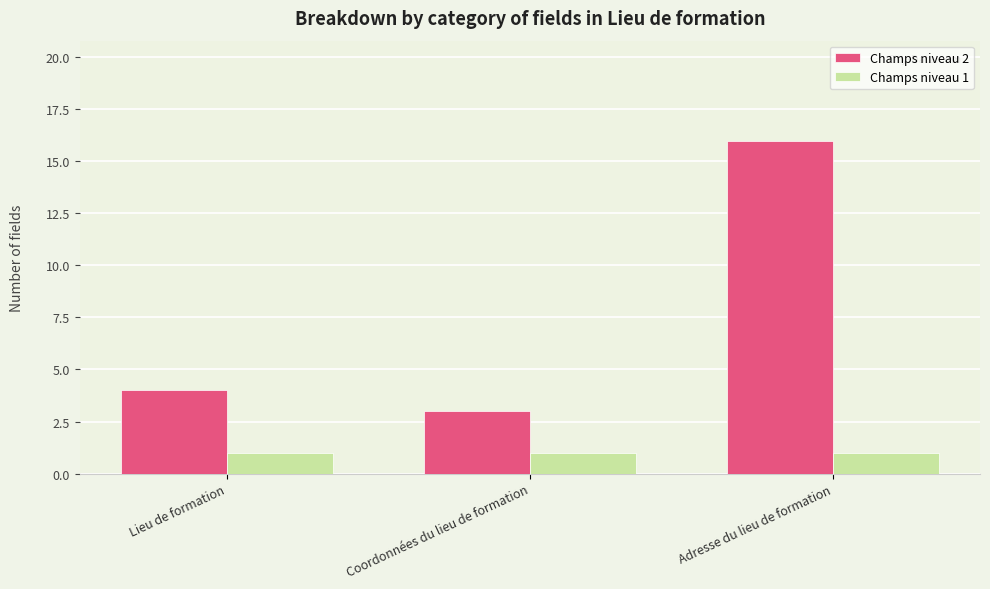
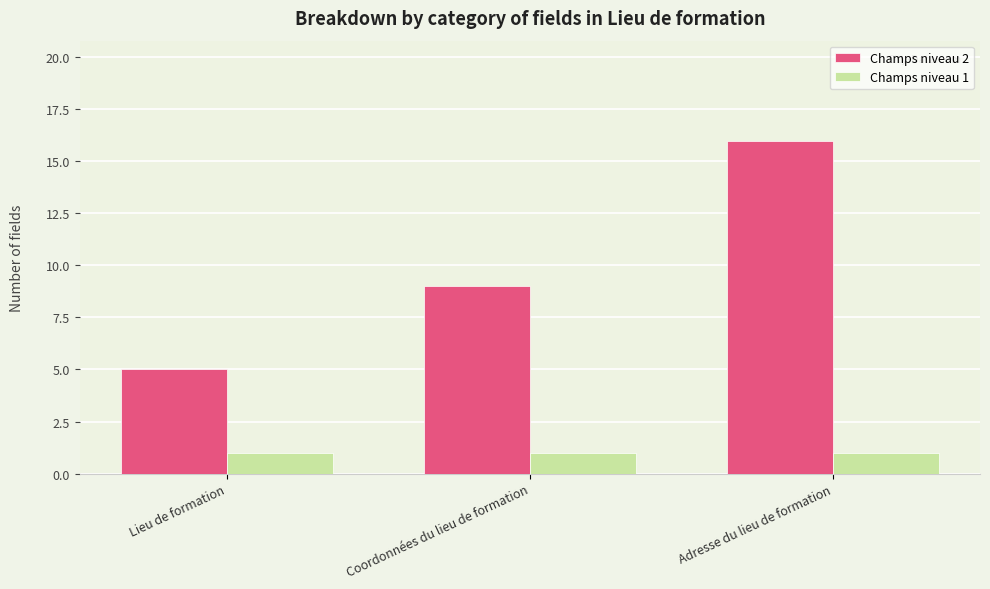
Champs niveau 2, Lieu de formation: 4 -> 5
Champs niveau 2, Coordonnées du lieu de formation: 3 -> 9
